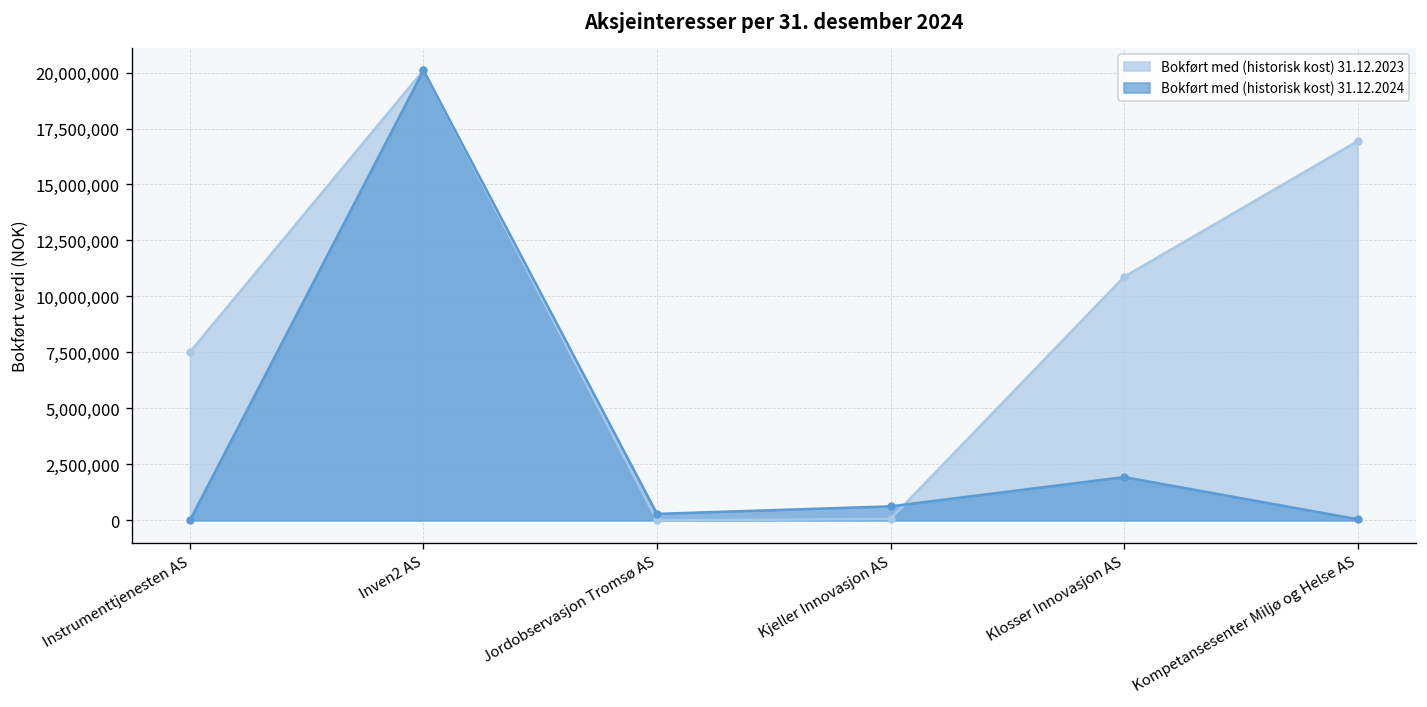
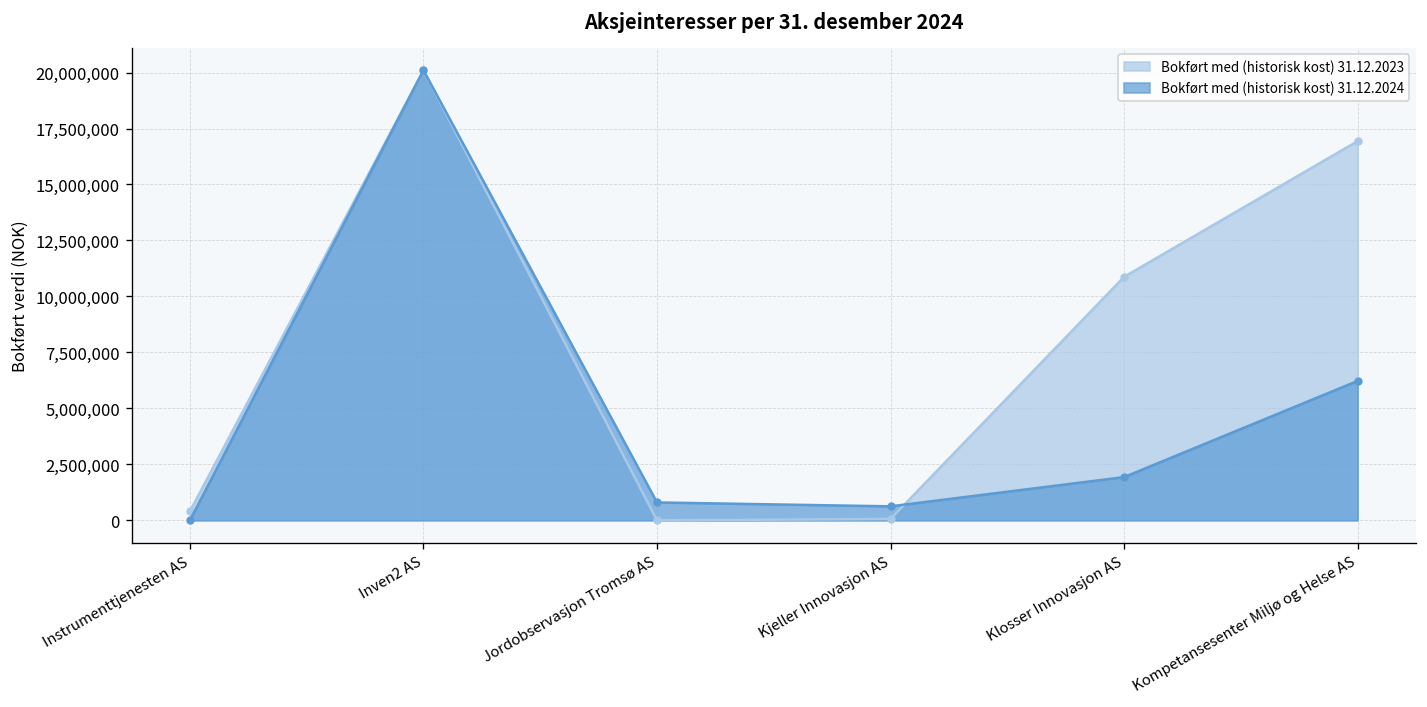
Bokført med (historisk kost) 31.12.2023, Instrumenttjenesten AS: 7,500,000 -> 400,000
Bokført med (historisk kost) 31.12.2024, Jordobservasjon Tromsø AS: 300,000 -> 800,000
Bokført med (historisk kost) 31.12.2024, Kompetansesenter Miljø og Helse AS: 100,000 -> 6,200,000
